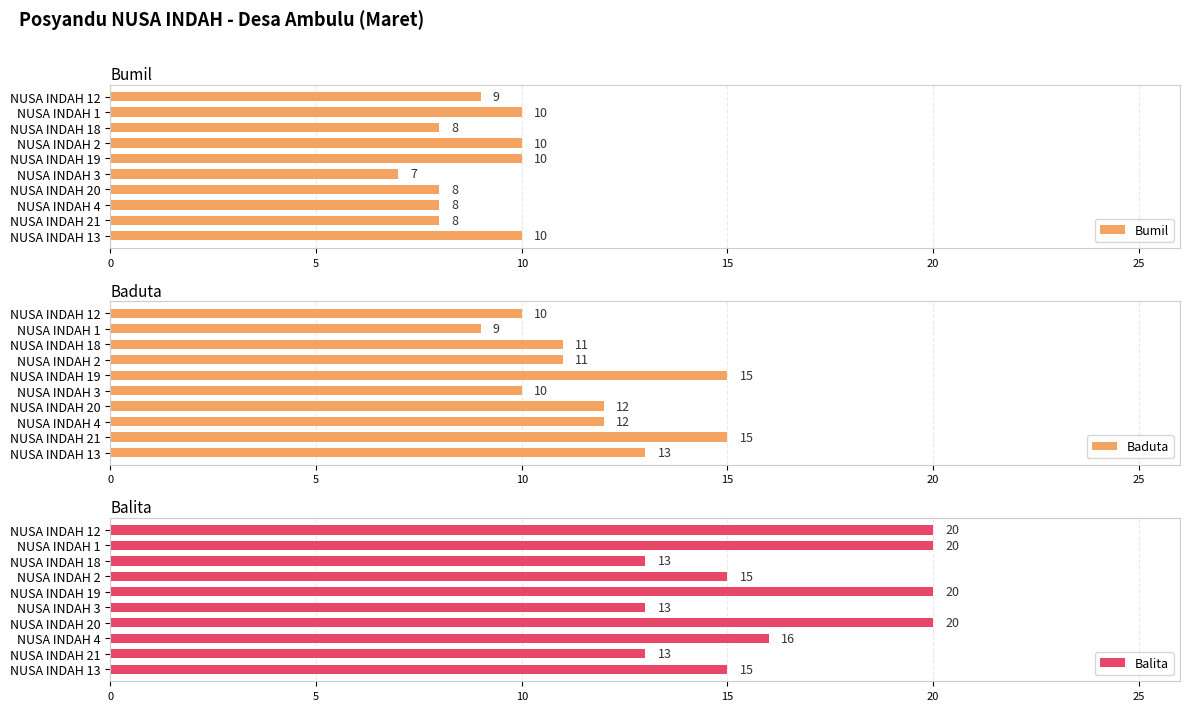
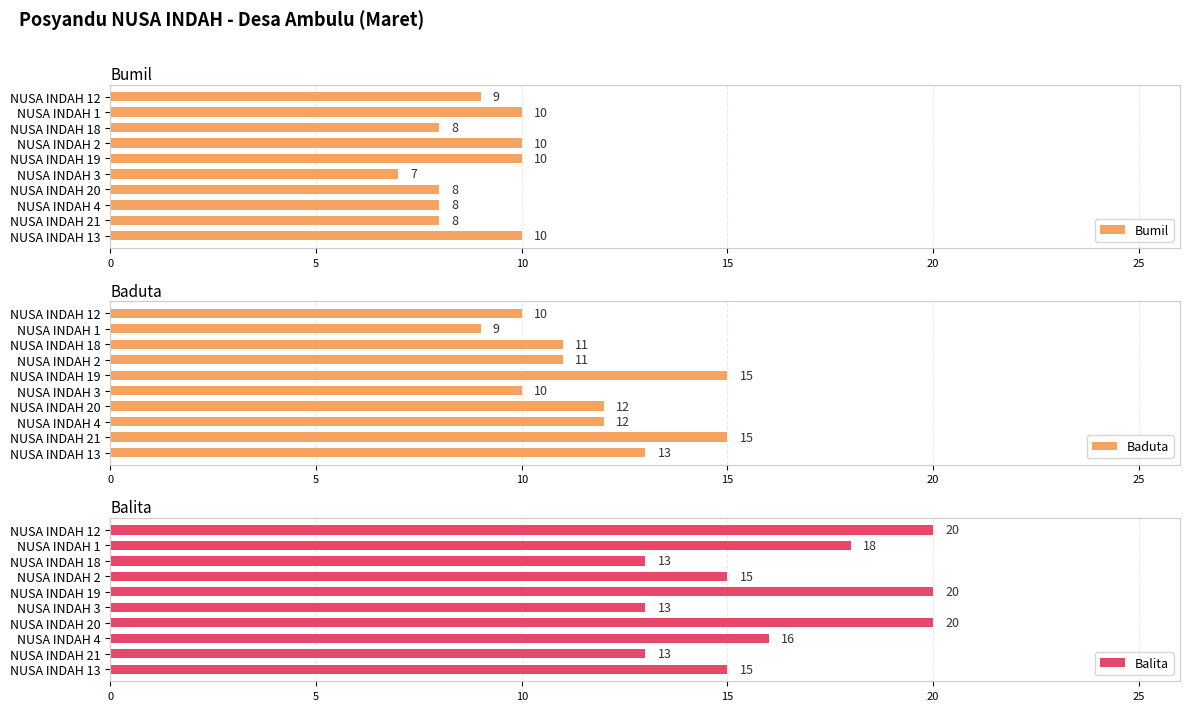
Balita, NUSA INDAH 1: 20 -> 18
